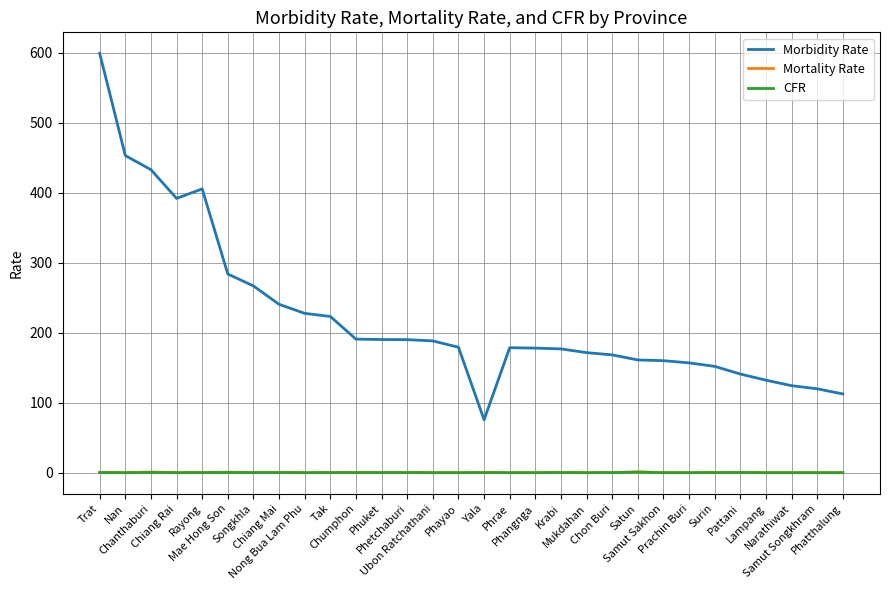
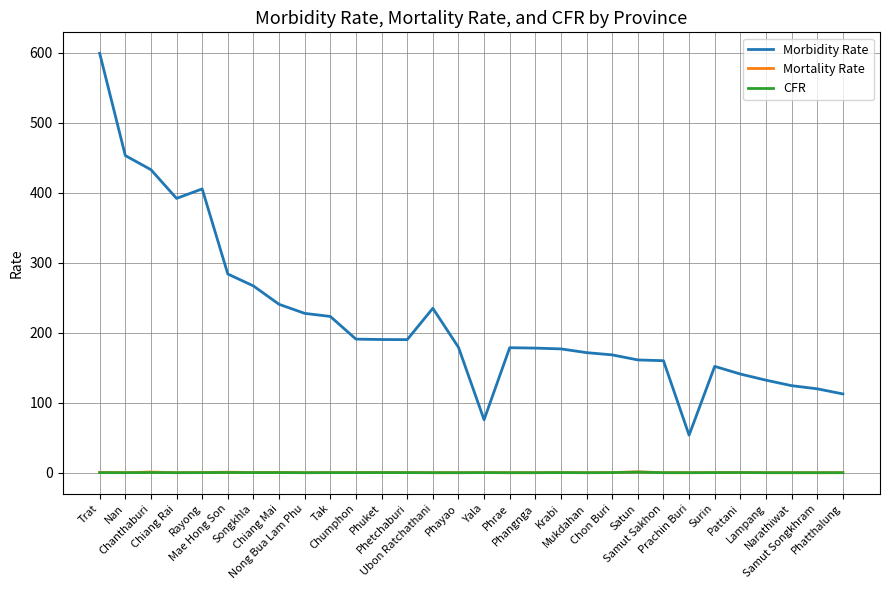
Morbidity Rate, Ubon Ratchathani: 190 -> 230
Morbidity Rate, Prachin Buri: 160 -> 50
